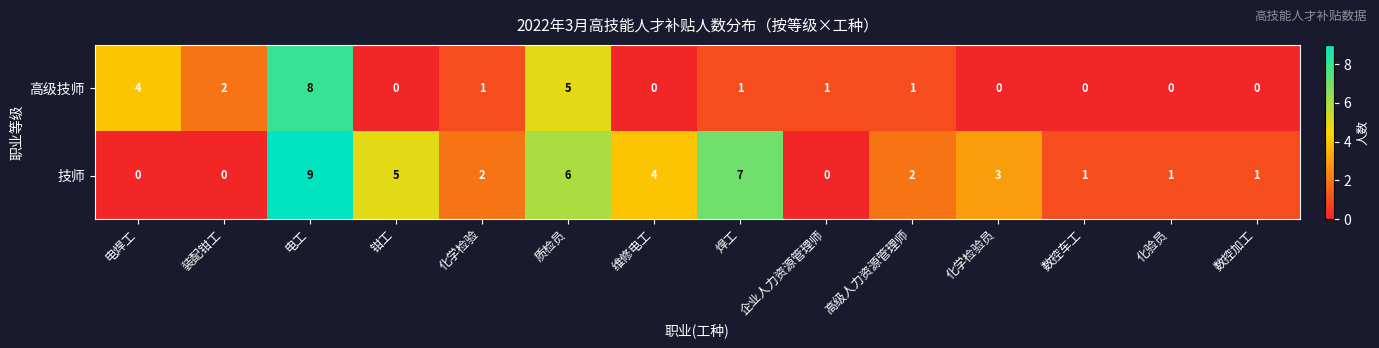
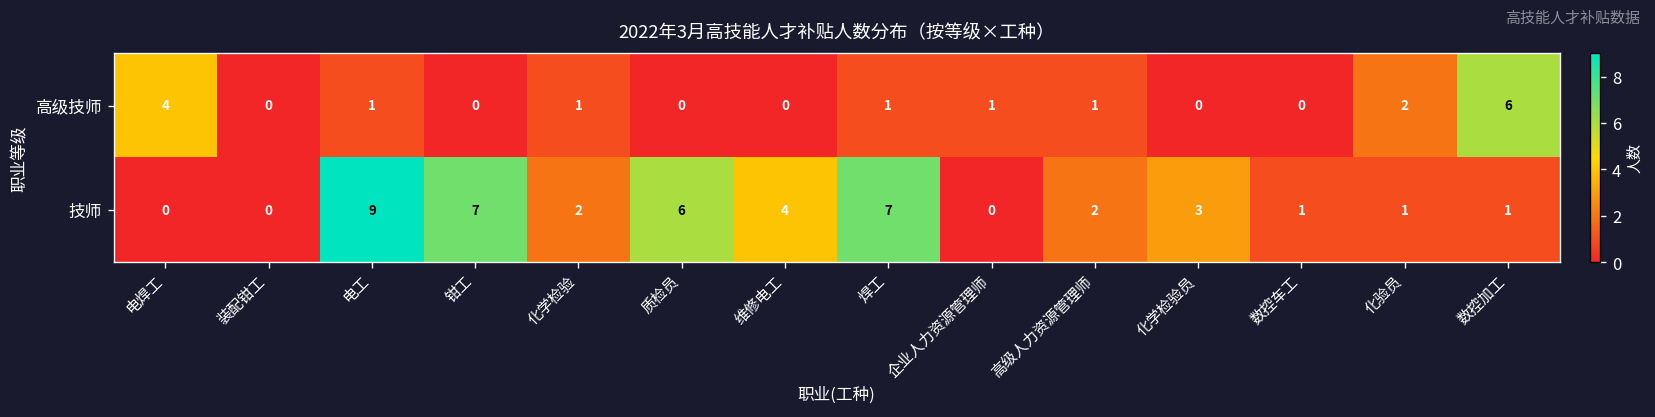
高级技师, 装配钳工: 2 -> 0
高级技师, 电工: 8 -> 1
高级技师, 质检员: 5 -> 0
高级技师, 化验员: 0 -> 2
高级技师, 数控加工: 0 -> 6
技师, 钳工: 5 -> 7
